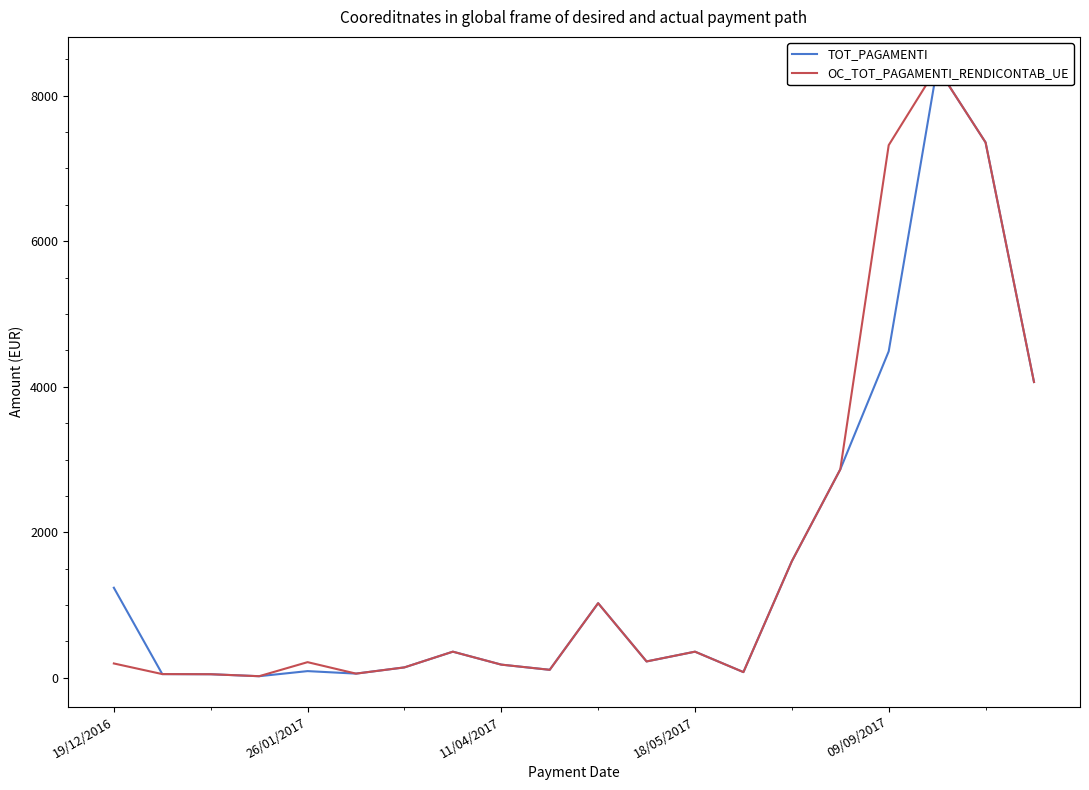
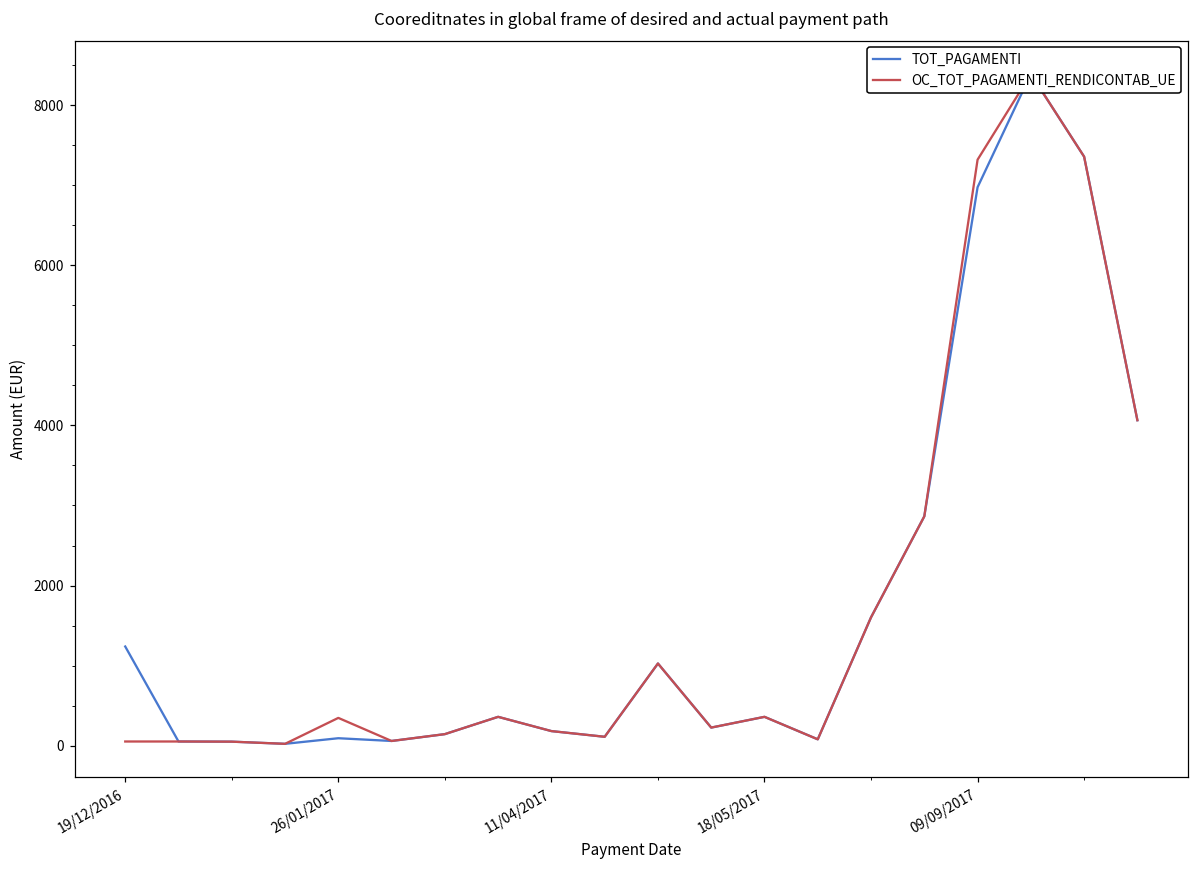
OC_TOT_PAGAMENTI_RENDICONTAB_UE, 19/12/2016: 200 -> 100
OC_TOT_PAGAMENTI_RENDICONTAB_UE, 26/01/2017: 200 -> 300
TOT_PAGAMENTI, 09/09/2017: 4500 -> 7000
